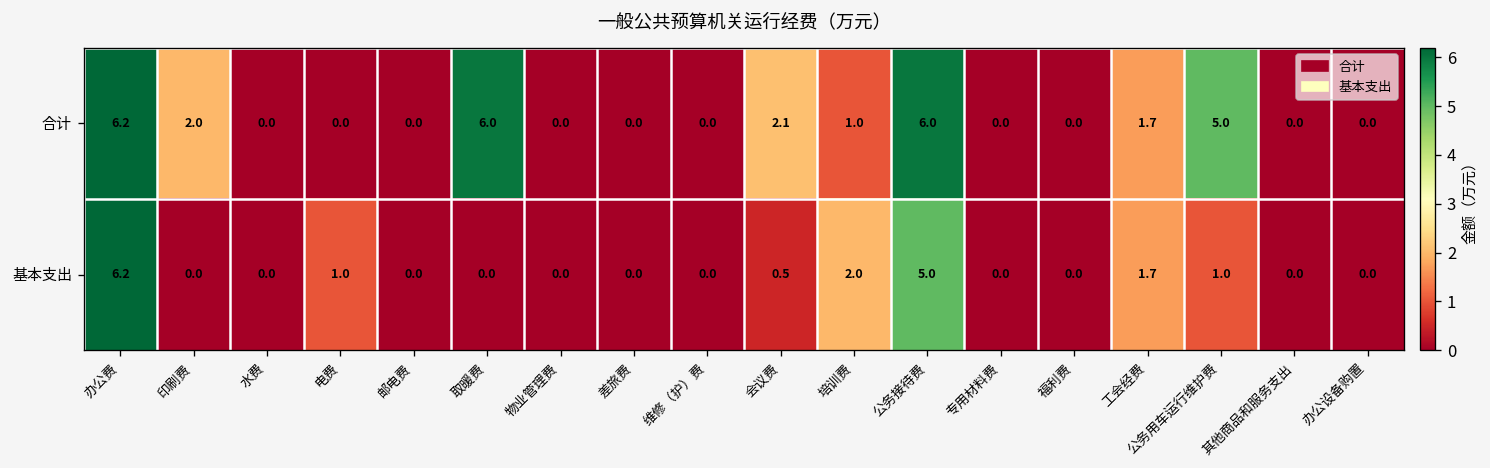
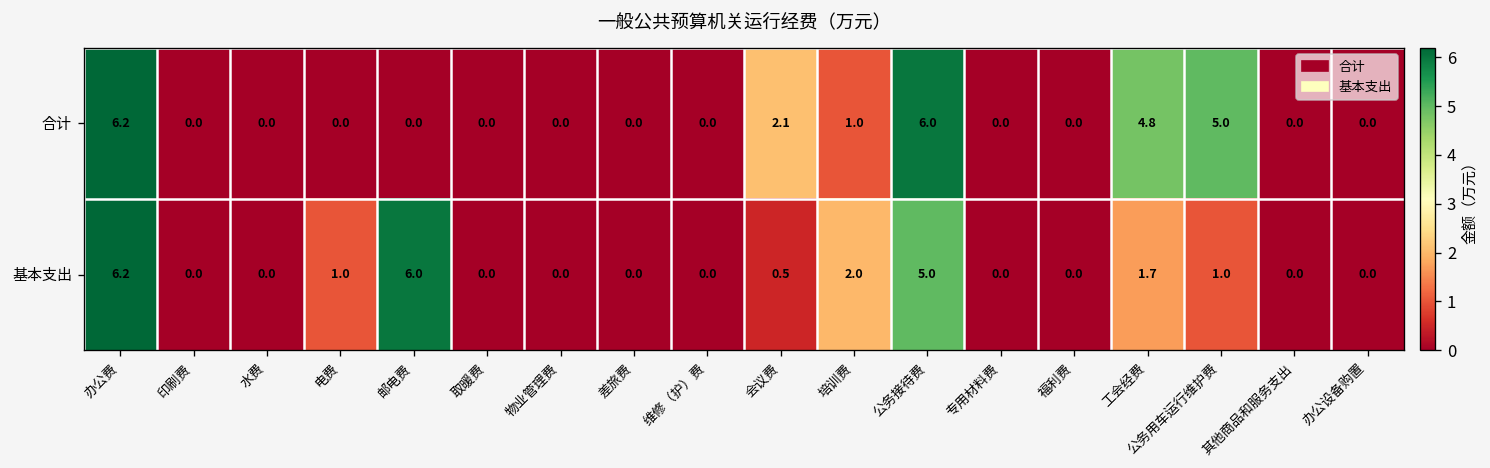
合计, 印刷费: 2.0 -> 0.0
合计, 取暖费: 6.0 -> 0.0
合计, 工会经费: 1.7 -> 4.8
基本支出, 邮电费: 0.0 -> 6.0
